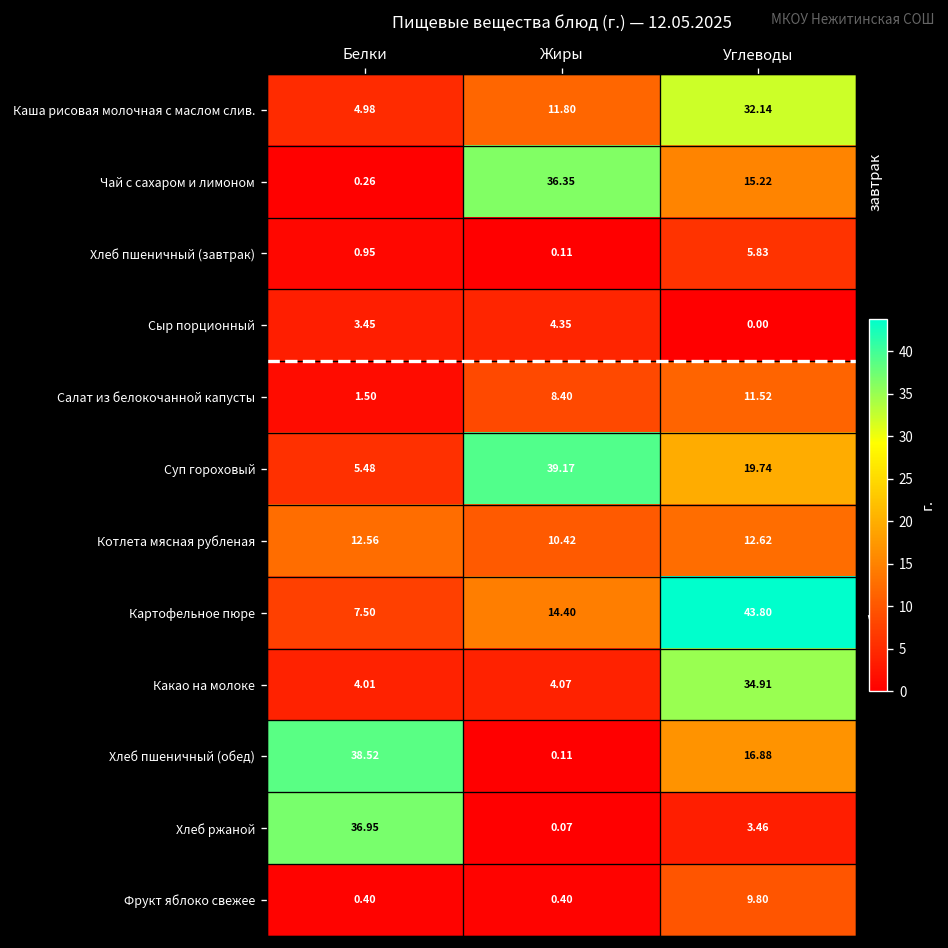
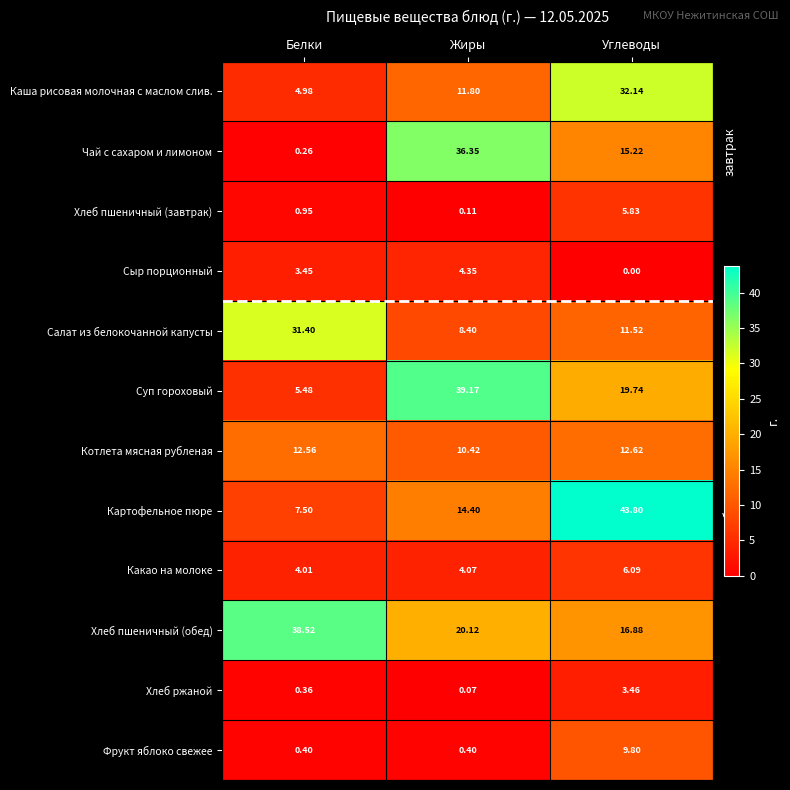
Салат из белокочанной капусты, Белки: 1.50 -> 31.40
Какао на молоке, Углеводы: 34.91 -> 6.09
Хлеб пшеничный (обед), Жиры: 0.11 -> 20.12
Хлеб ржаной, Белки: 36.95 -> 0.36
